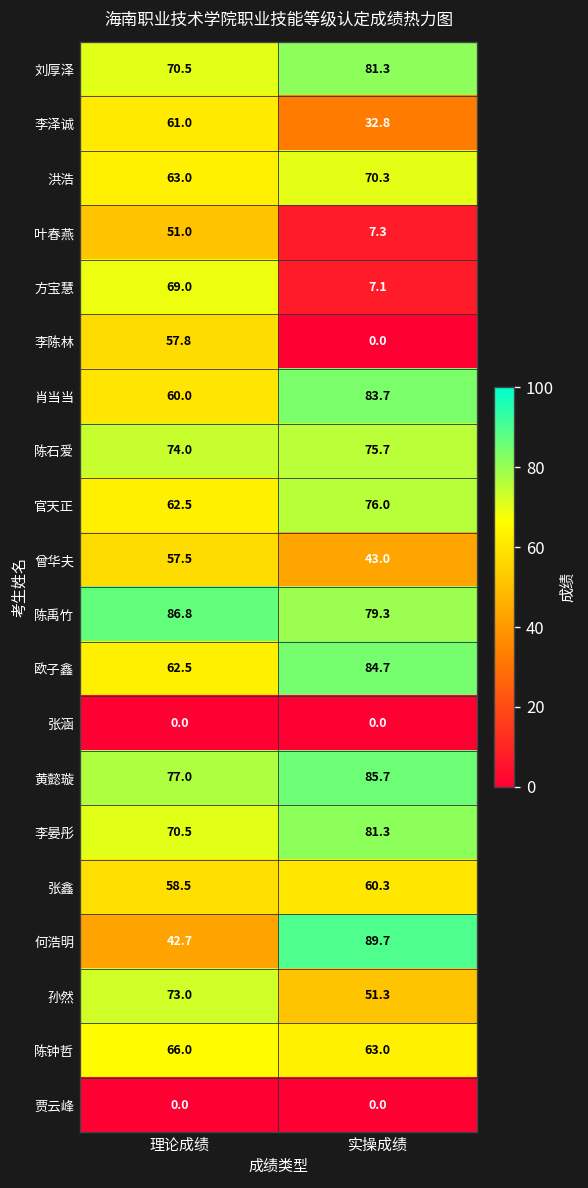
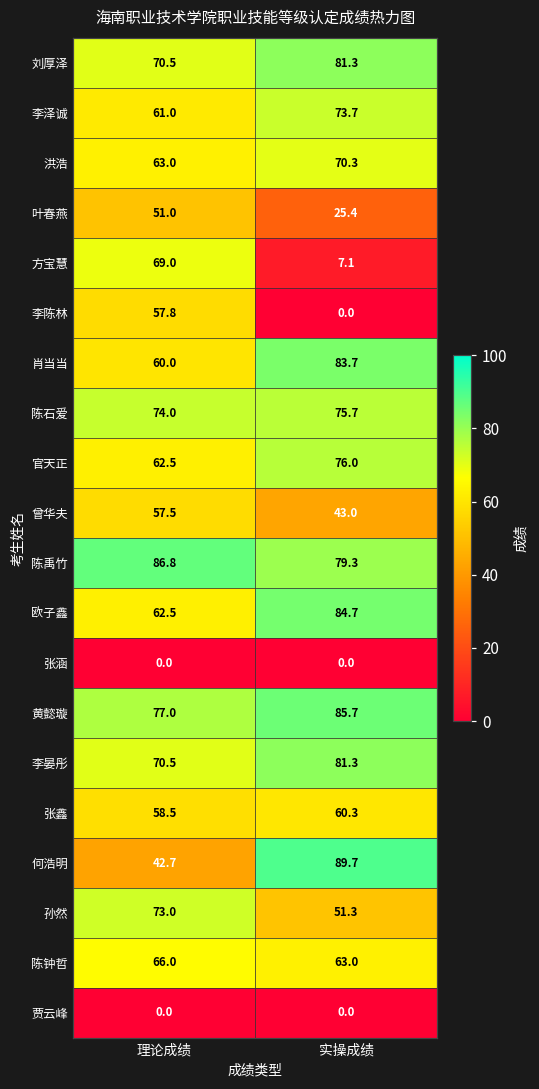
李泽诚, 实操成绩: 32.8 -> 73.7
叶春燕, 实操成绩: 7.3 -> 25.4
